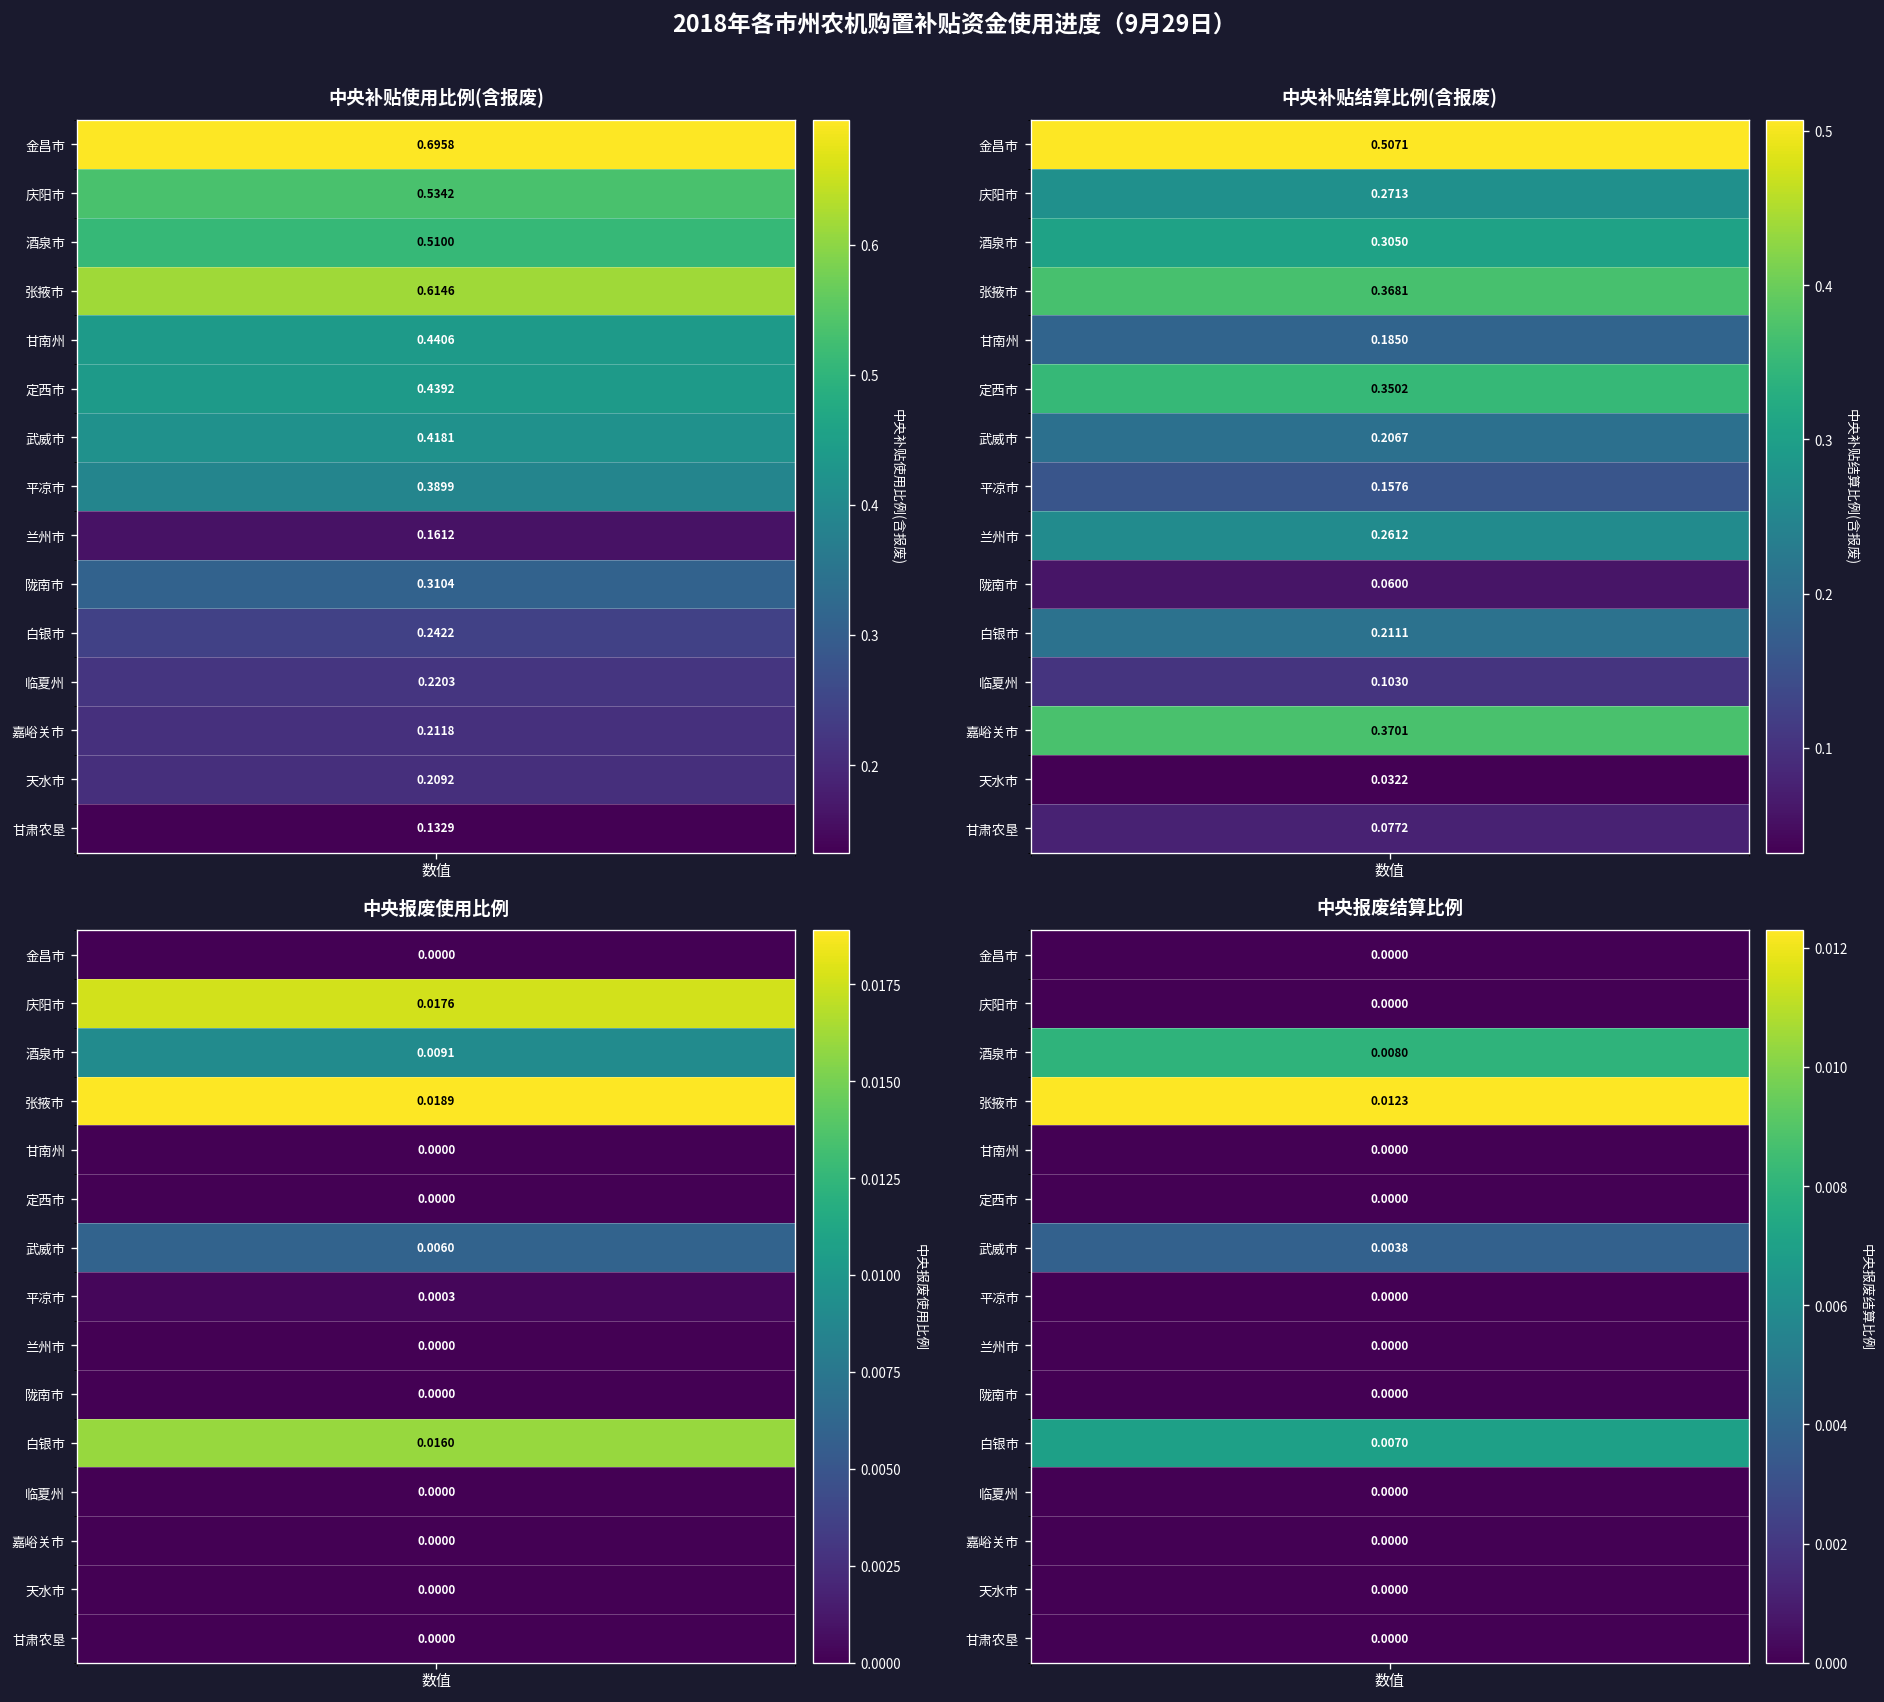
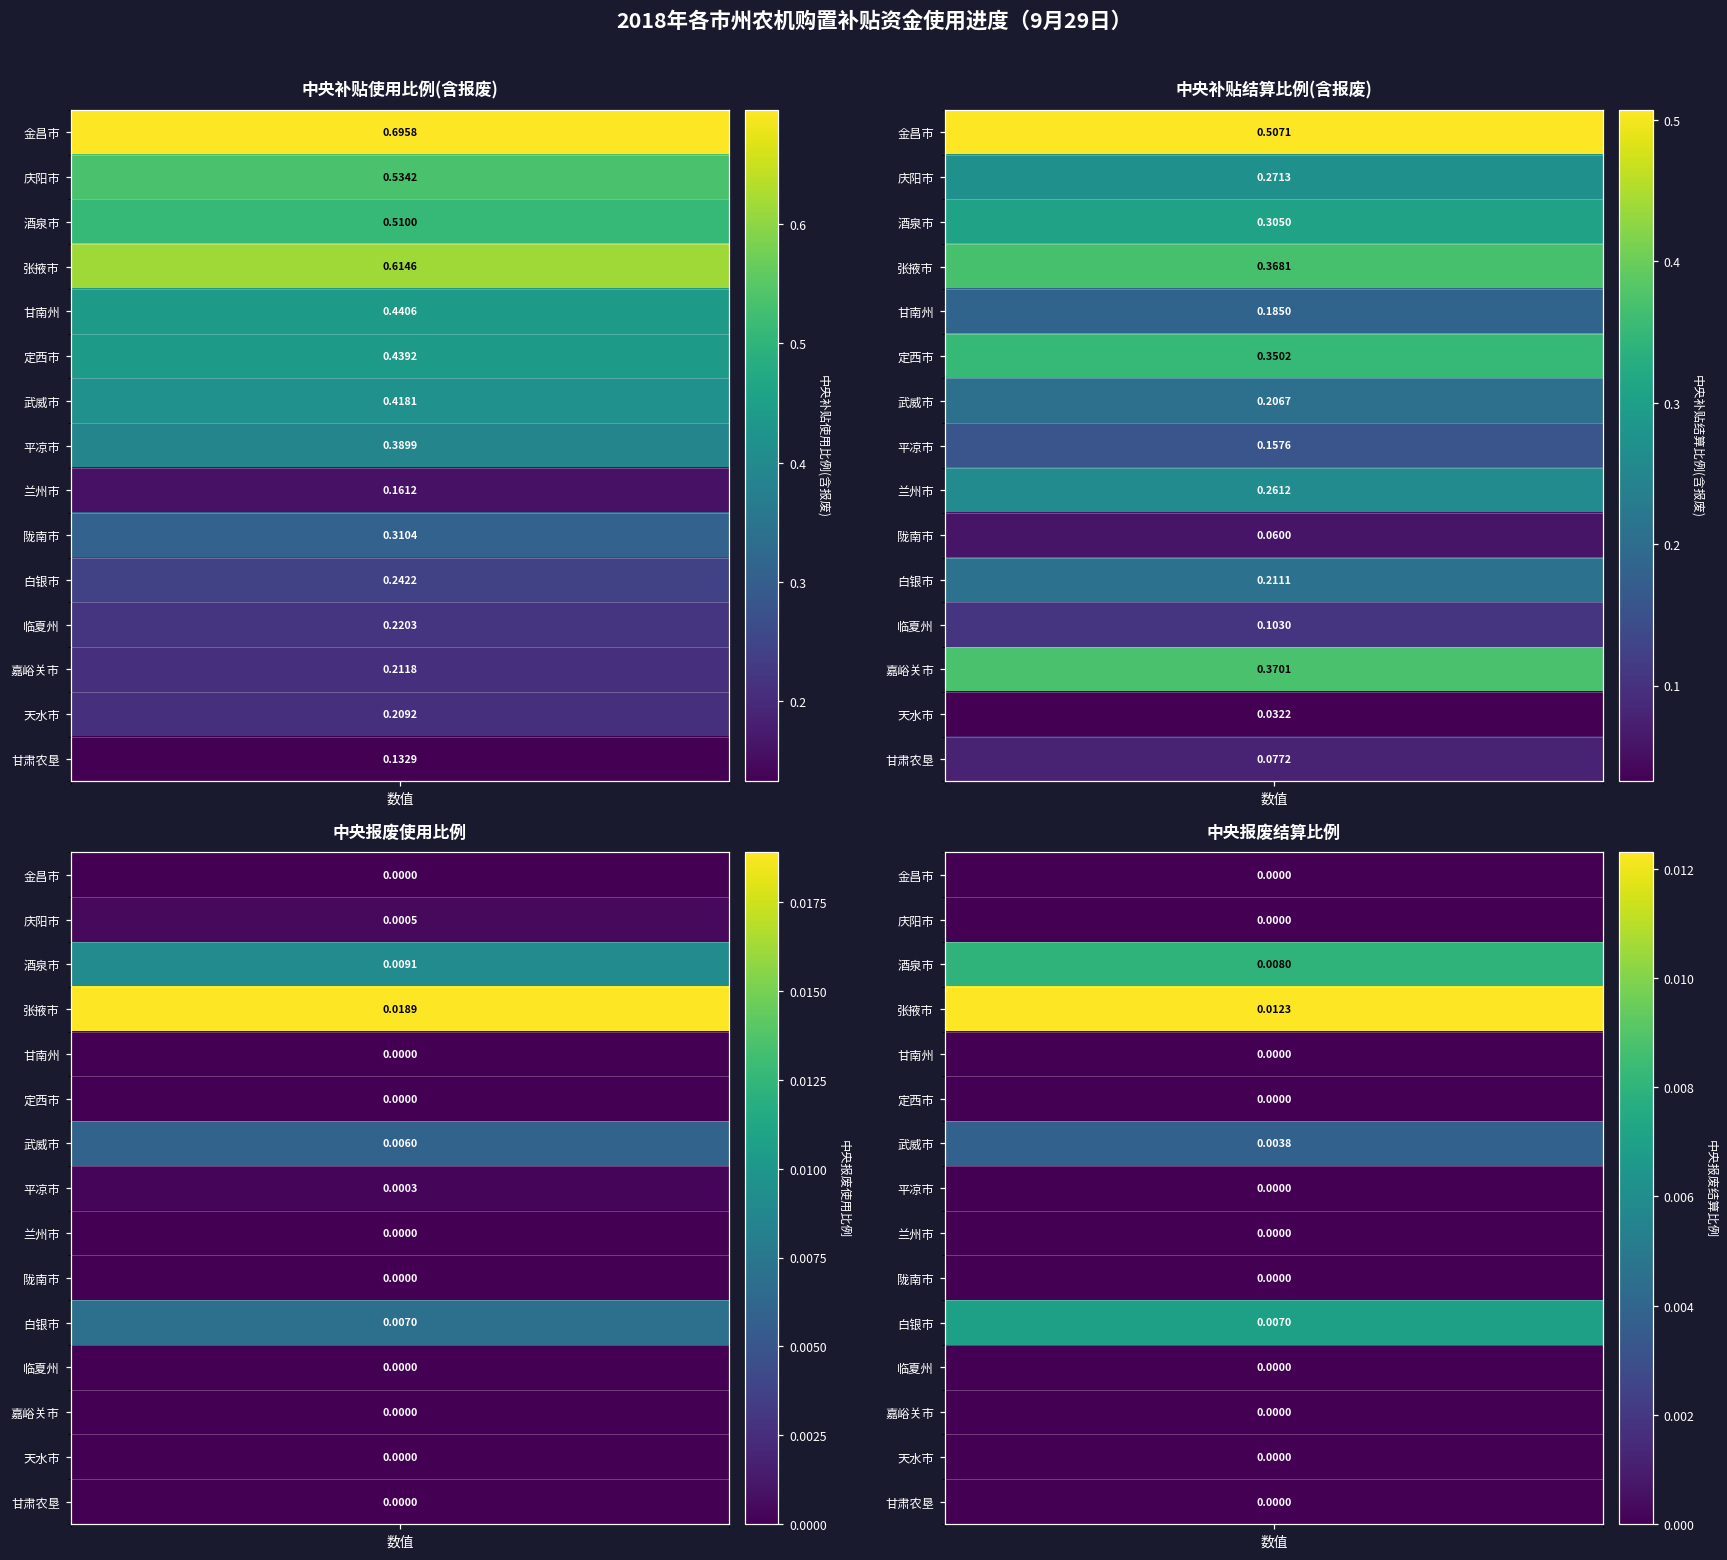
中央报废使用比例, 庆阳市, 数值: 0.0176 -> 0.0005
中央报废使用比例, 白银市, 数值: 0.0160 -> 0.0070
